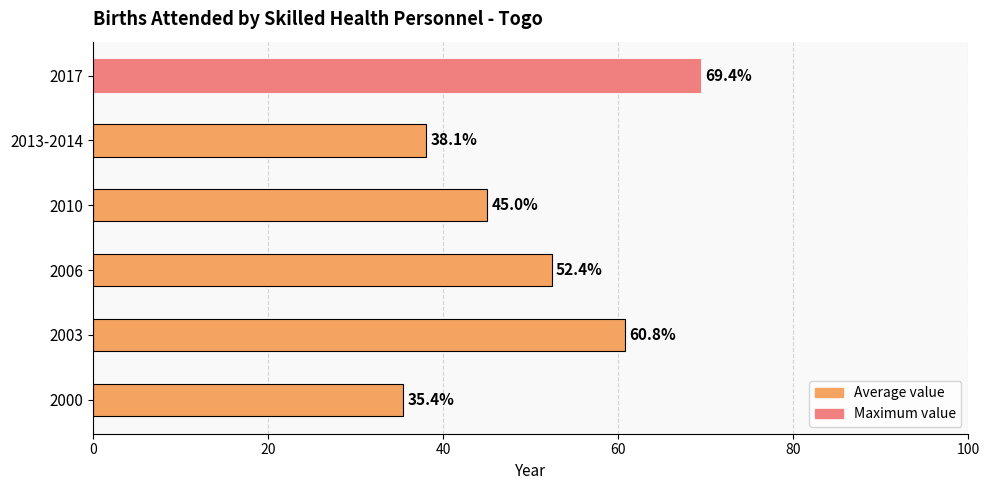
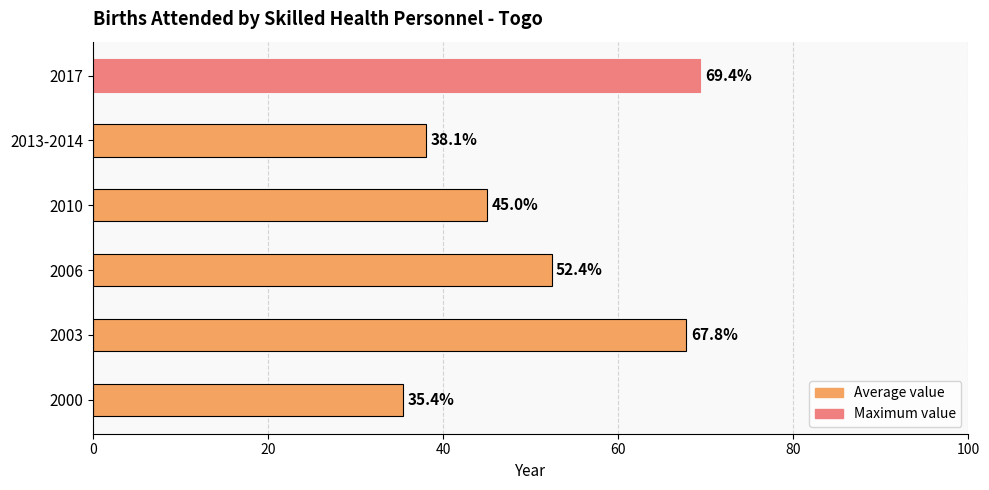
2003: 60.8% -> 67.8%
